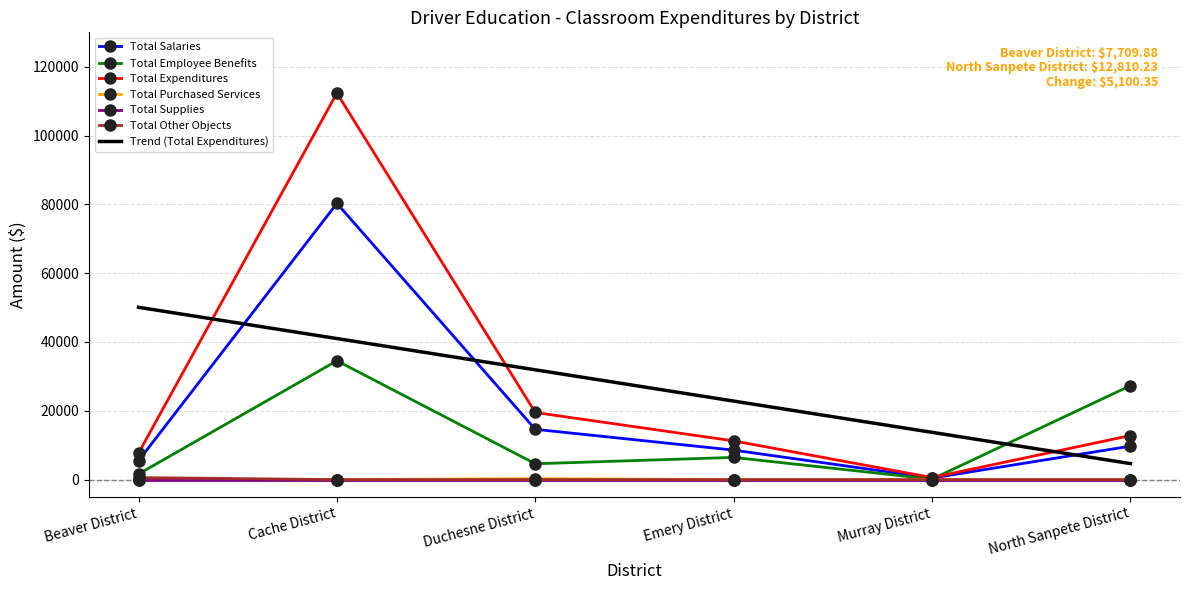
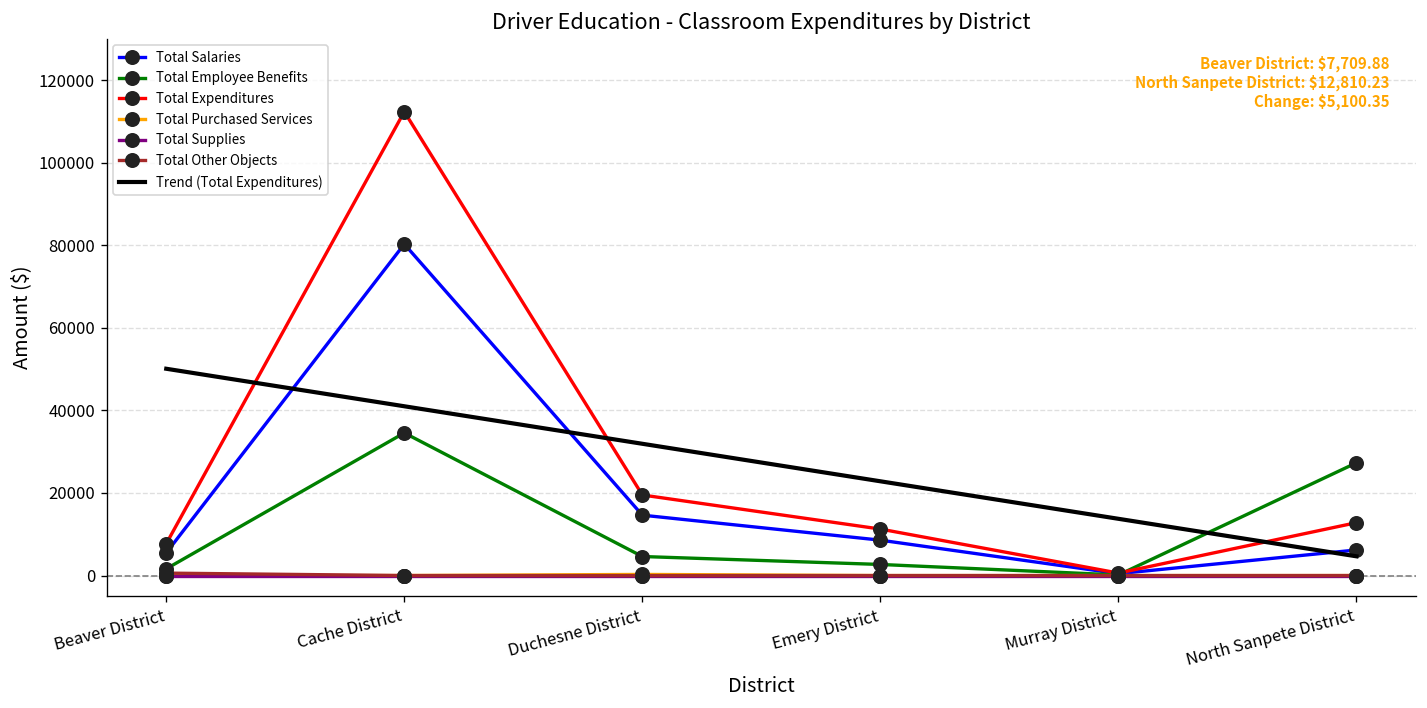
Total Employee Benefits, Emery District: 6000 -> 3000
Total Salaries, North Sanpete District: 10000 -> 6000
